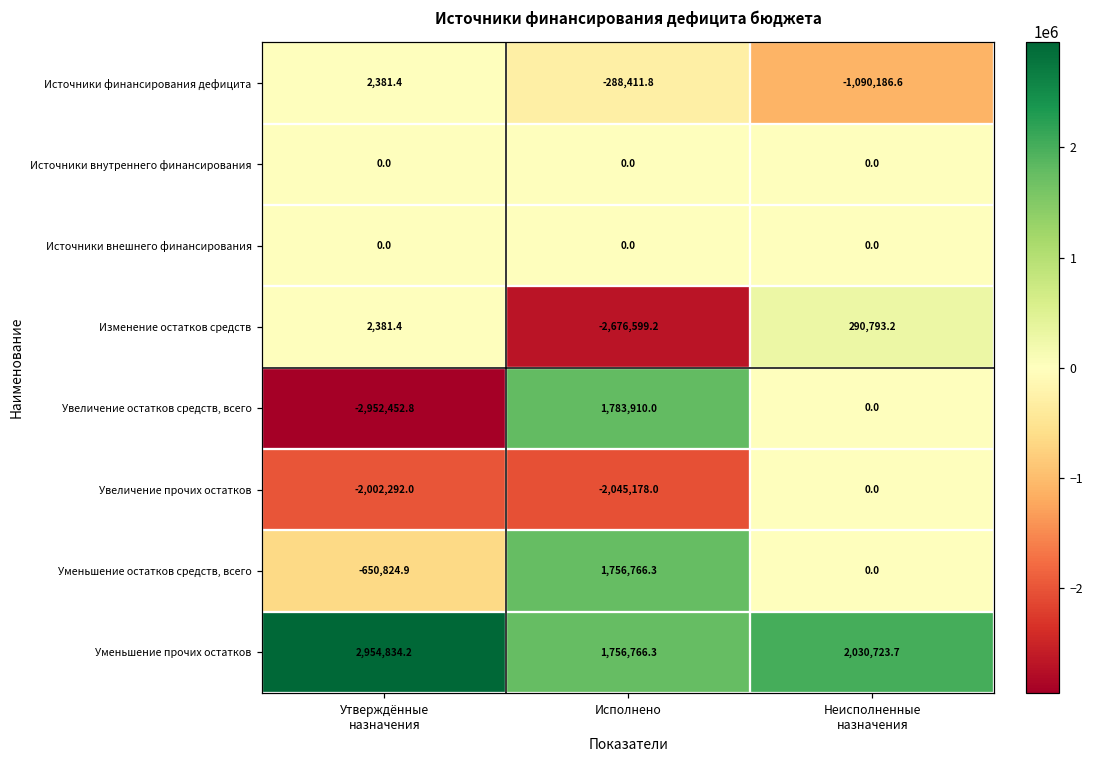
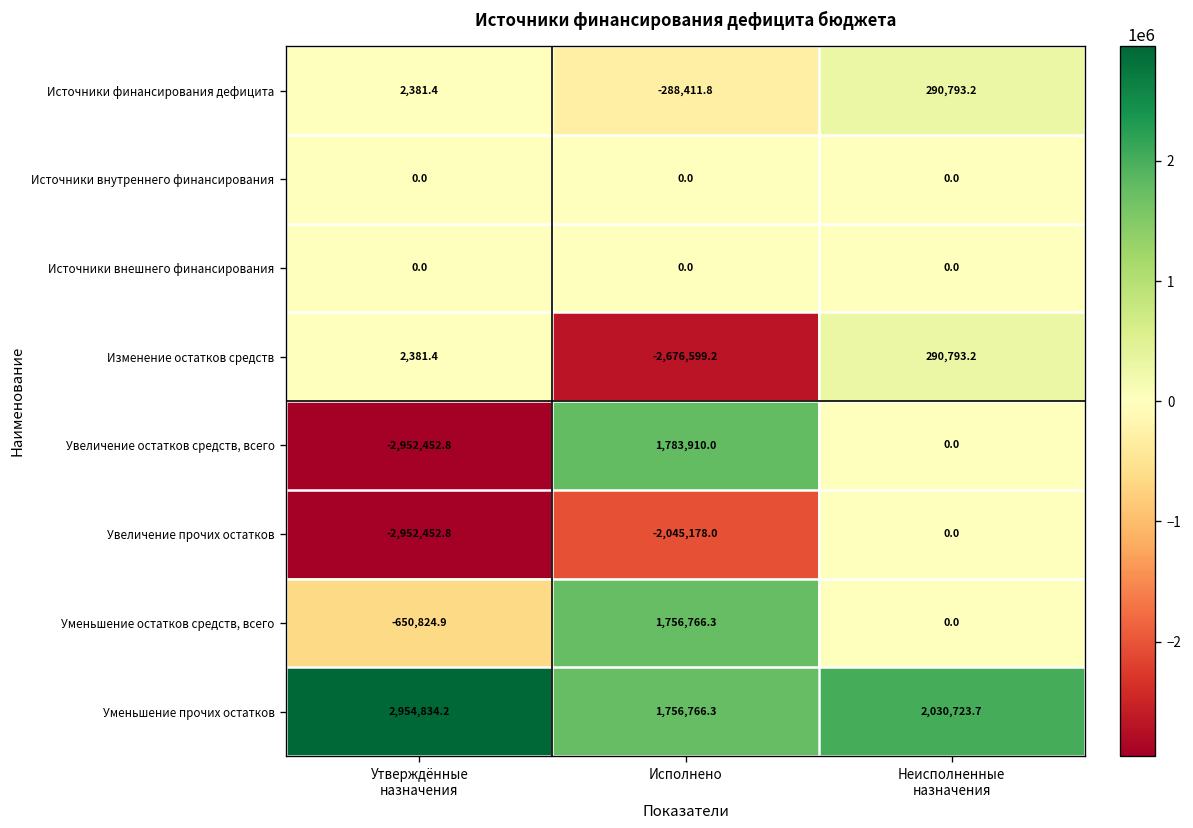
Источники финансирования дефицита, Неисполненные назначения: -1,090,186.6 -> 290,793.2
Увеличение прочих остатков, Утверждённые назначения: -2,002,292.0 -> -2,952,452.8
